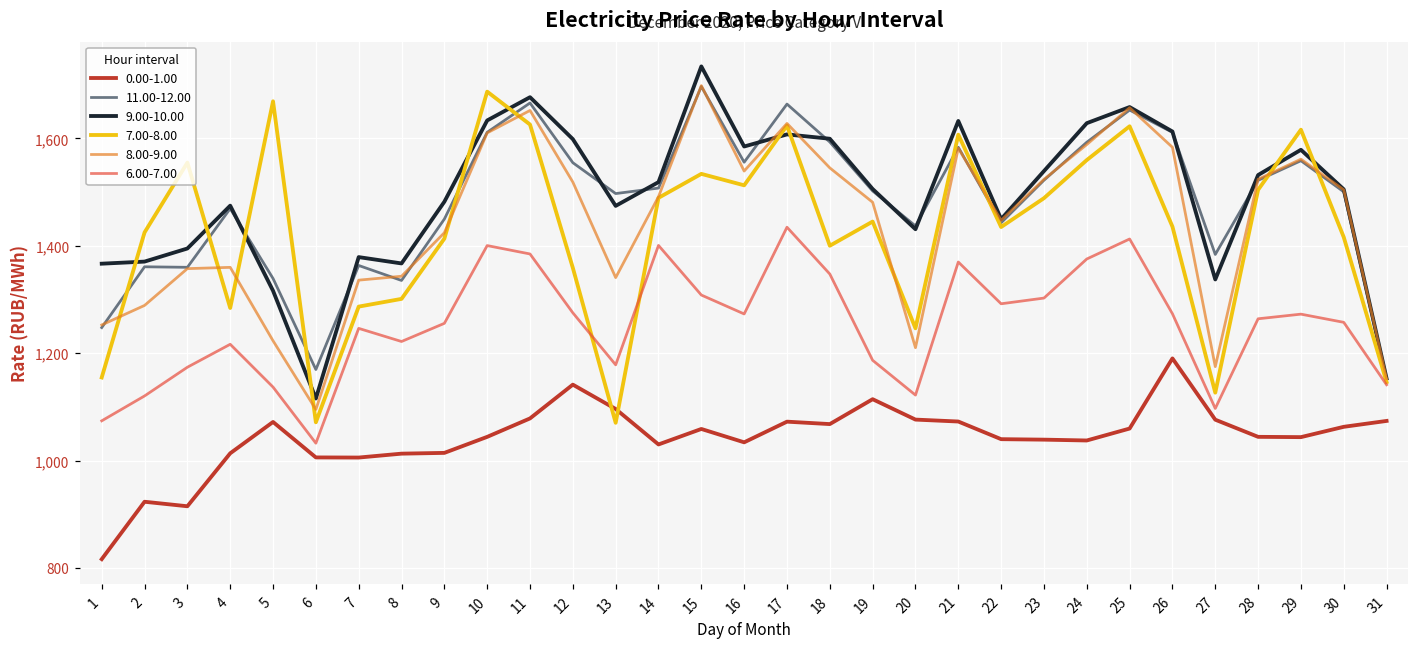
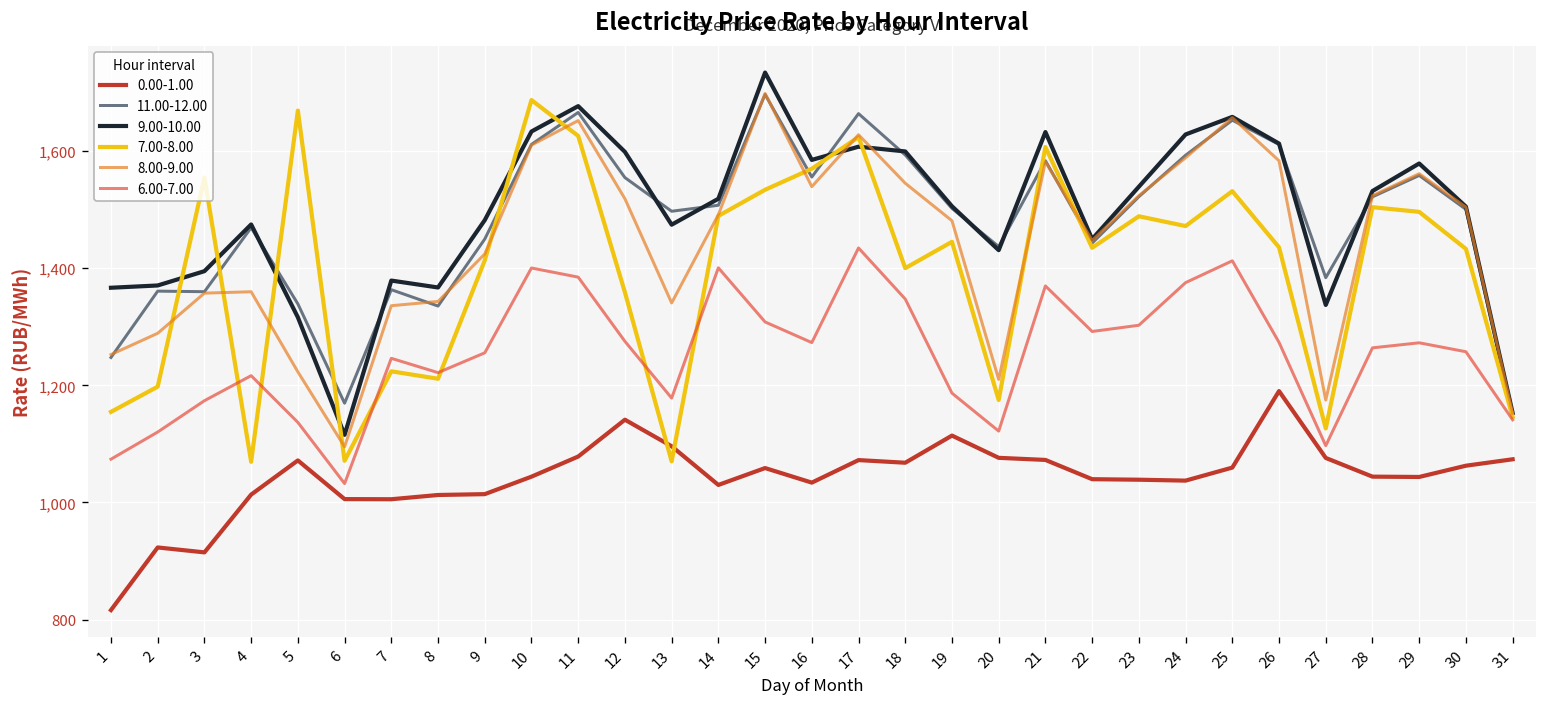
7.00-8.00, 2: 1,420 -> 1,200
7.00-8.00, 4: 1,280 -> 1,070
7.00-8.00, 7: 1,290 -> 1,220
7.00-8.00, 8: 1,300 -> 1,210
7.00-8.00, 16: 1,510 -> 1,570
7.00-8.00, 20: 1,250 -> 1,180
7.00-8.00, 24: 1,560 -> 1,470
7.00-8.00, 25: 1,620 -> 1,530
7.00-8.00, 29: 1,620 -> 1,500
7.00-8.00, 30: 1,420 -> 1,430
